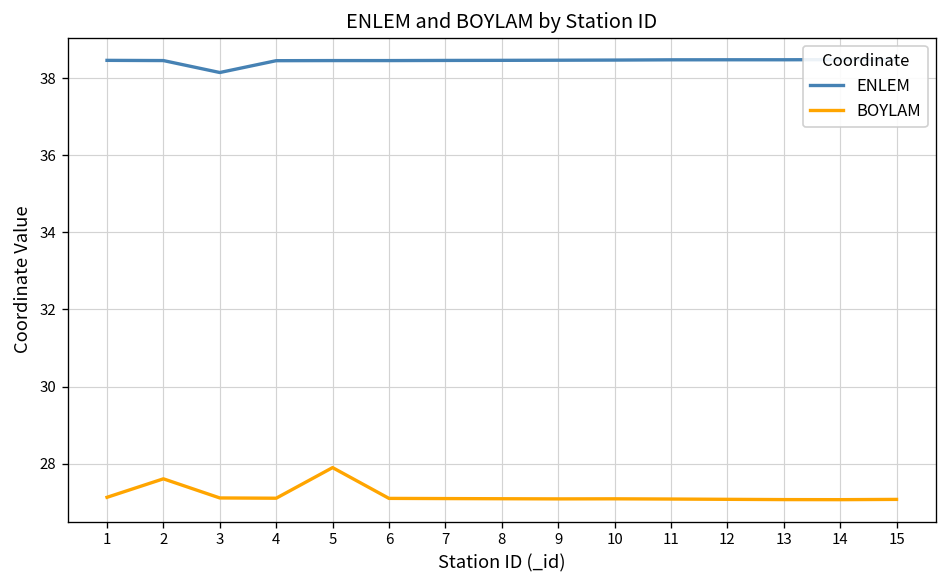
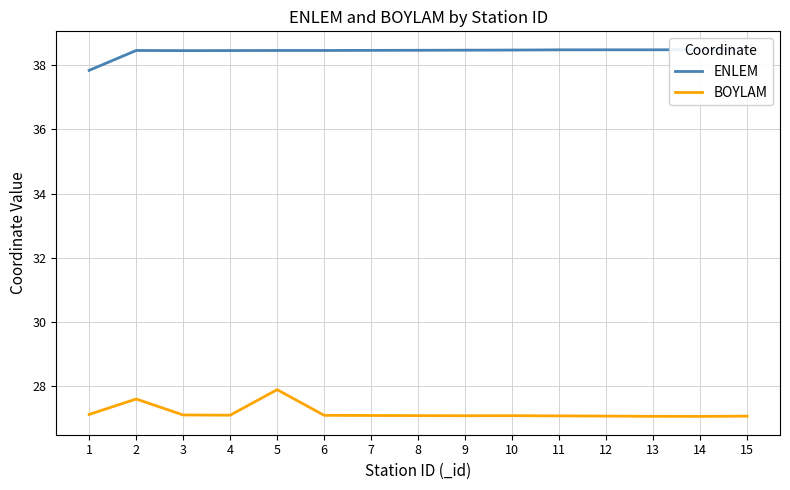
ENLEM, 1: 38.5 -> 37.8
ENLEM, 3: 38.1 -> 38.4
